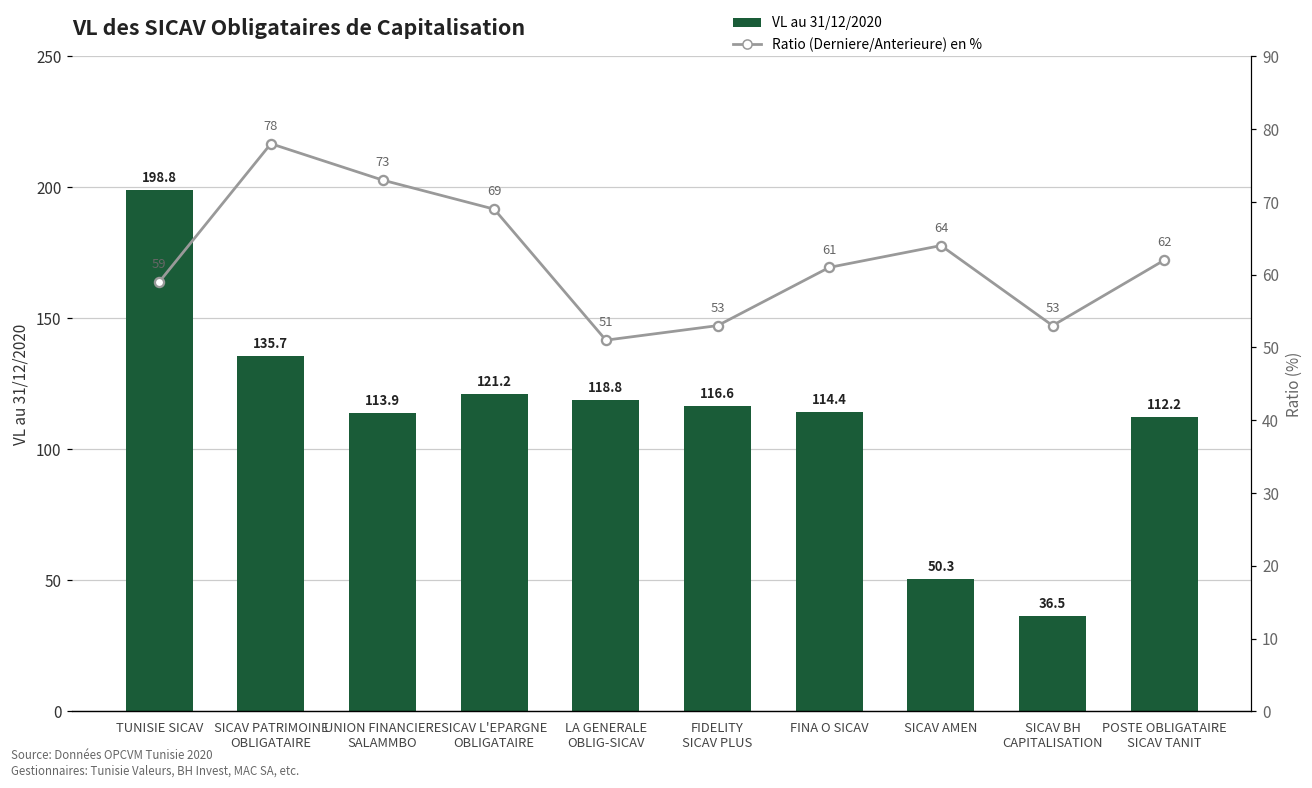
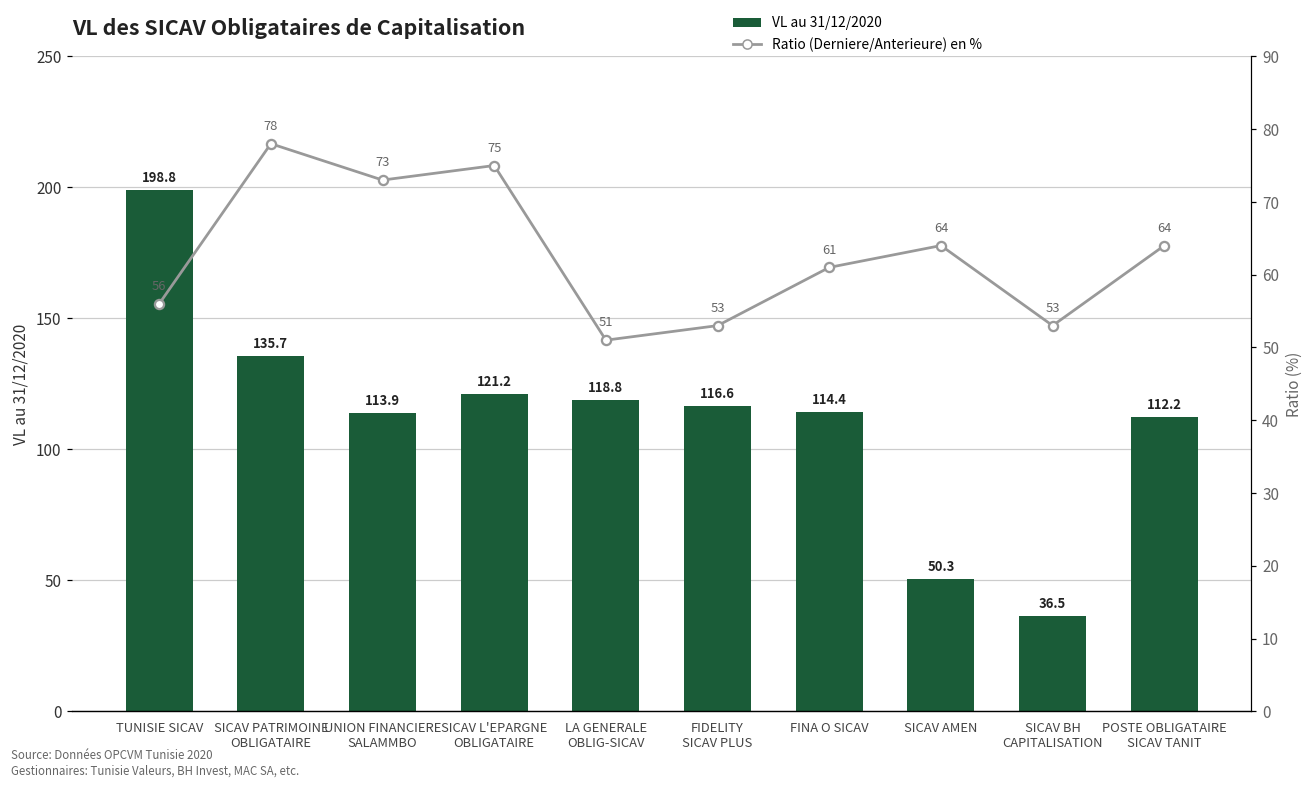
Ratio (Derniere/Anterieure) en %, TUNISIE SICAV: 59 -> 56
Ratio (Derniere/Anterieure) en %, SICAV L'EPARGNE OBLIGATAIRE: 69 -> 75
Ratio (Derniere/Anterieure) en %, POSTE OBLIGATAIRE SICAV TANIT: 62 -> 64
